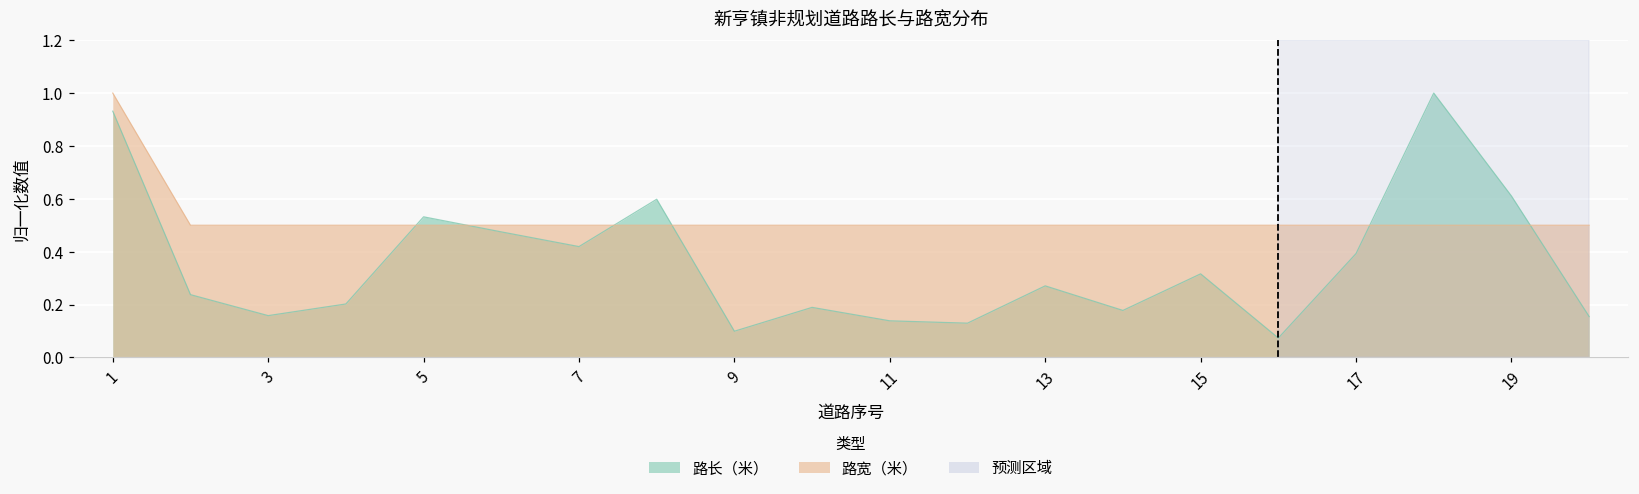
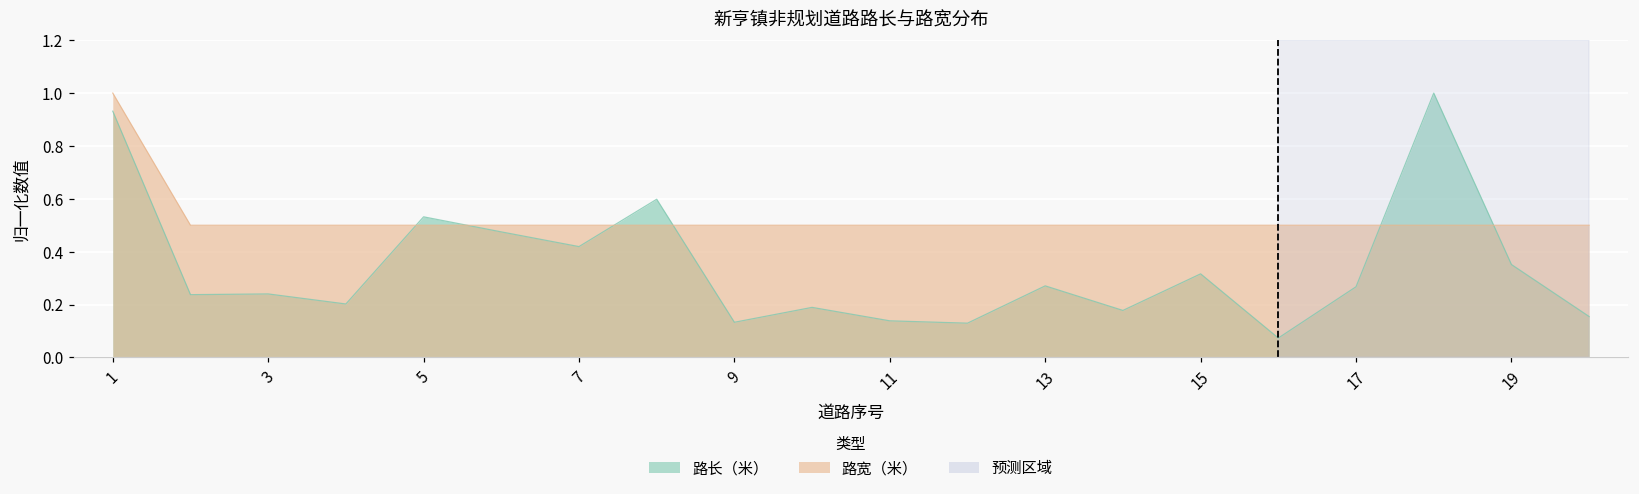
路长（米）, 3: 0.16 -> 0.24
路长（米）, 9: 0.10 -> 0.13
路长（米）, 17: 0.39 -> 0.27
路长（米）, 19: 0.61 -> 0.35
